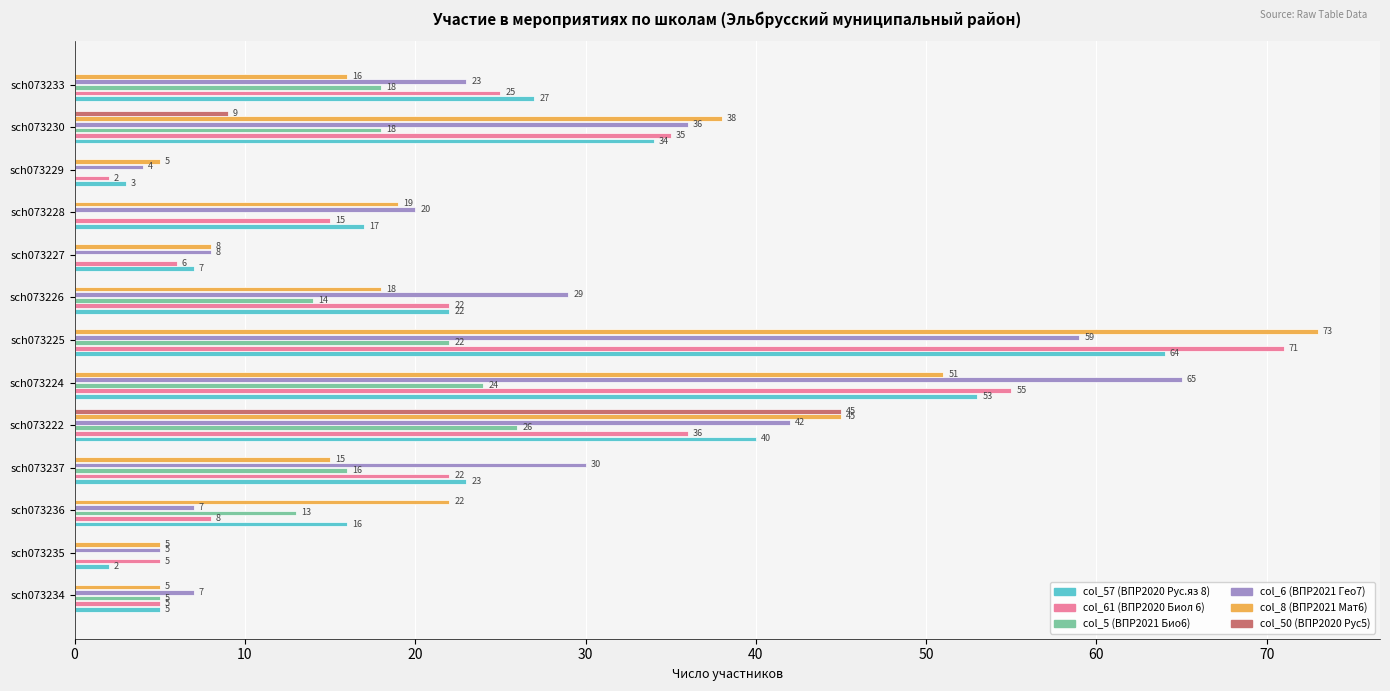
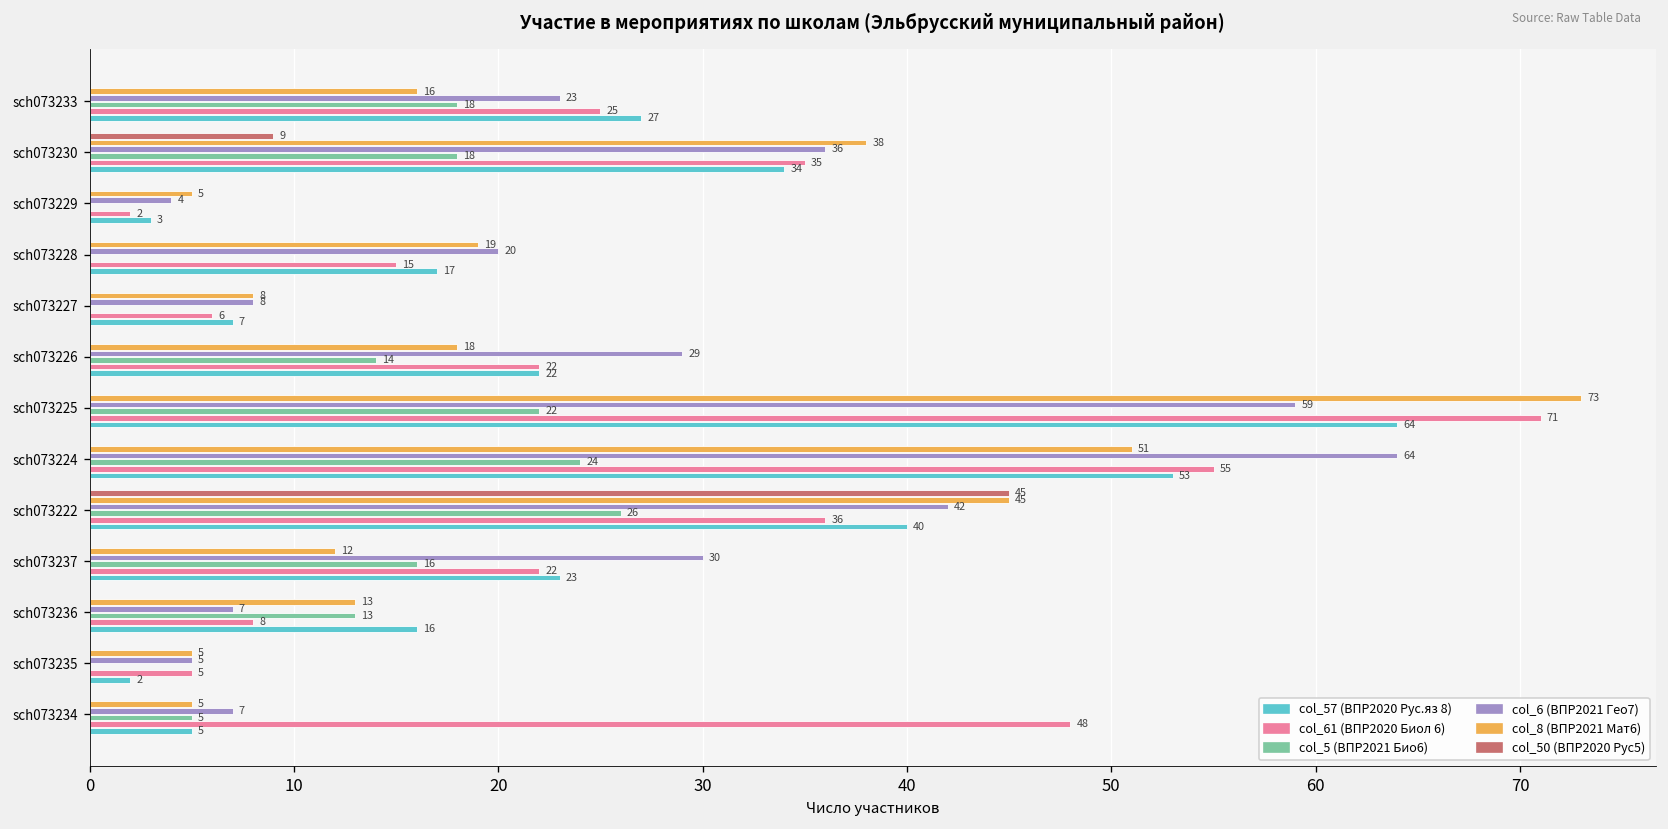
col_6 (ВПР2021 Гео7), sch073224: 65 -> 64
col_8 (ВПР2021 Мат6), sch073237: 15 -> 12
col_8 (ВПР2021 Мат6), sch073236: 22 -> 13
col_61 (ВПР2020 Биол 6), sch073234: 5 -> 48
